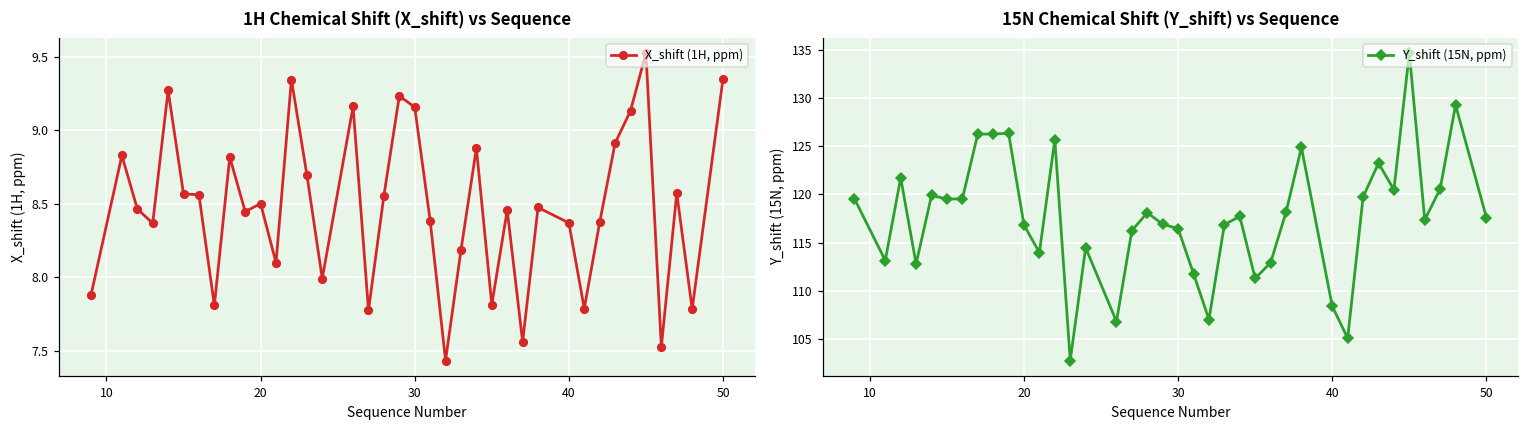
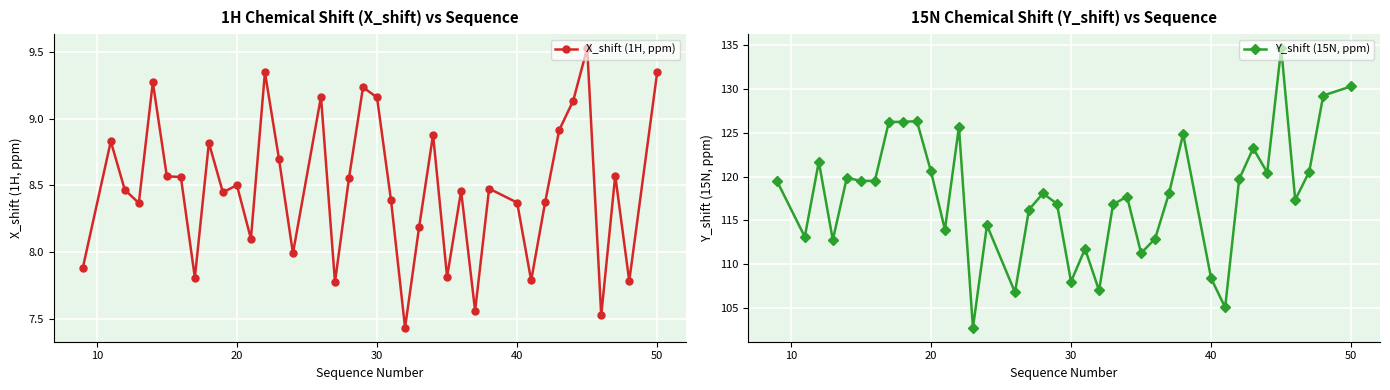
15N Chemical Shift (Y_shift) vs Sequence, 20: 117 -> 121
15N Chemical Shift (Y_shift) vs Sequence, 30: 116 -> 108
15N Chemical Shift (Y_shift) vs Sequence, 50: 118 -> 130
